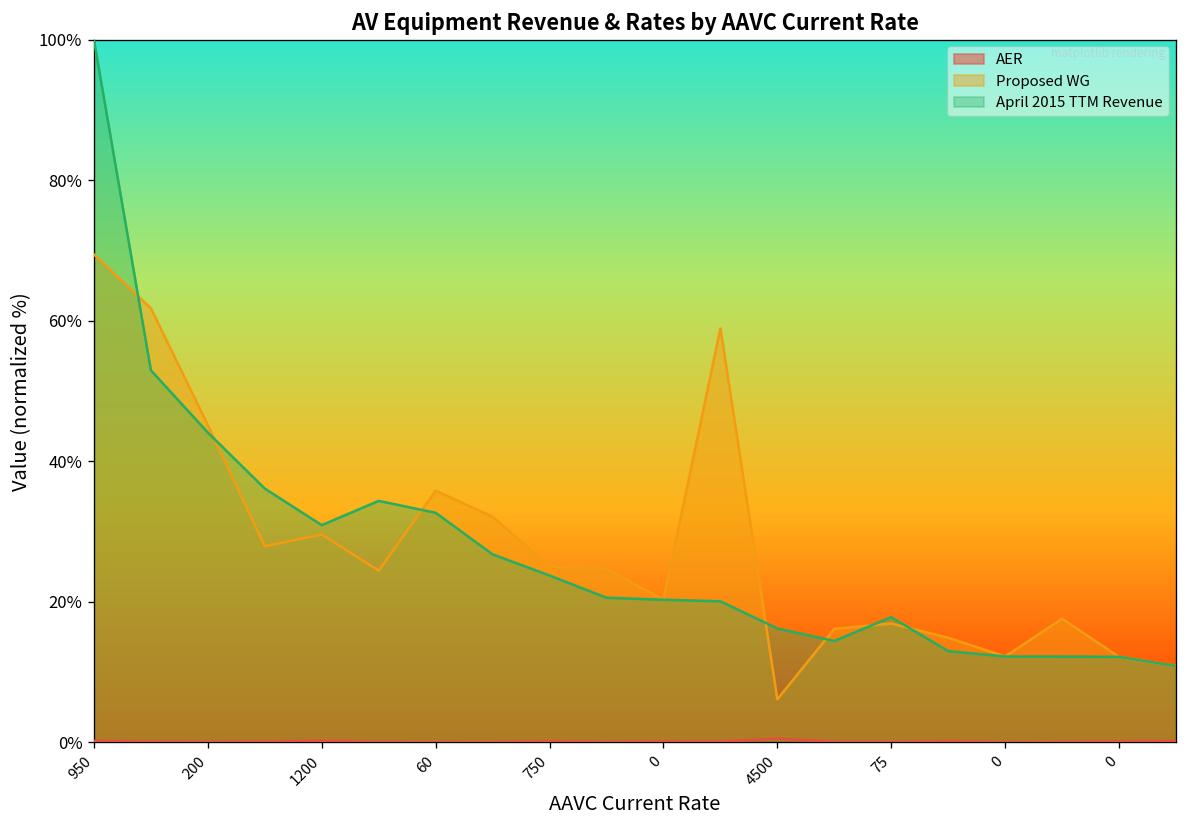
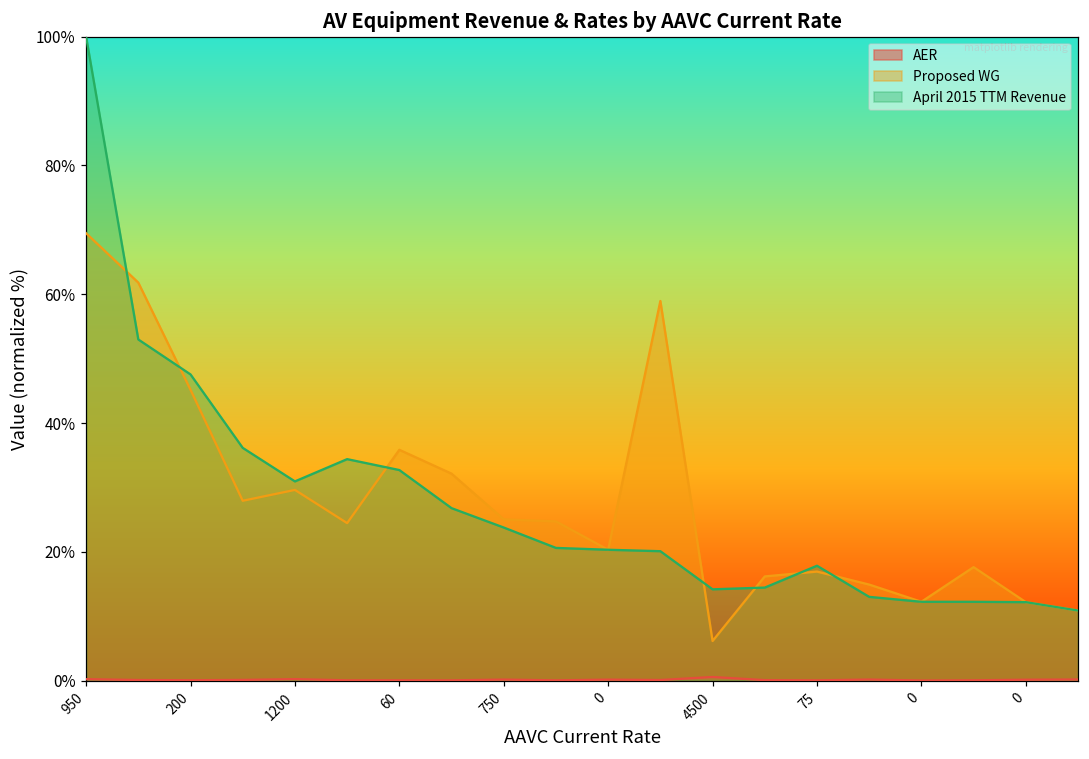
April 2015 TTM Revenue, 200: 44% -> 48%
April 2015 TTM Revenue, 4500: 16% -> 14%
